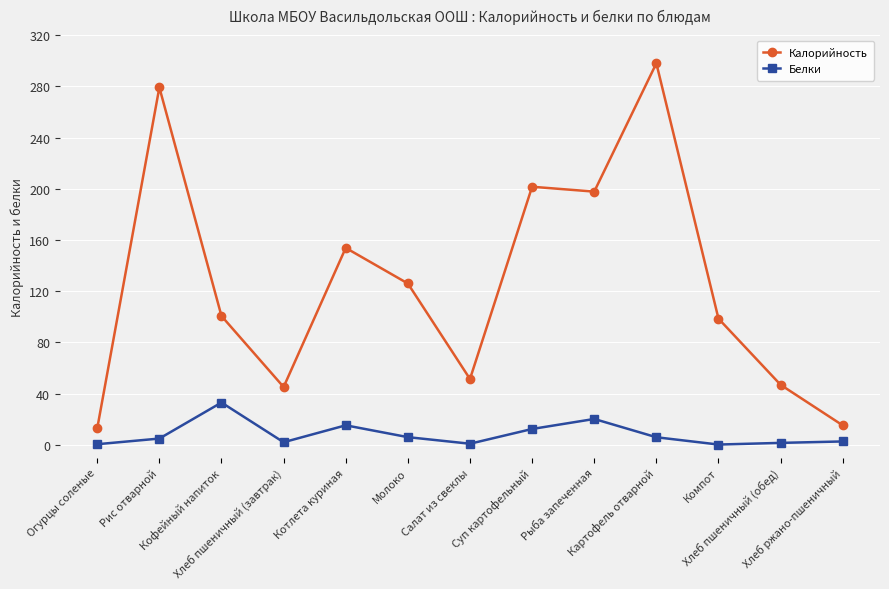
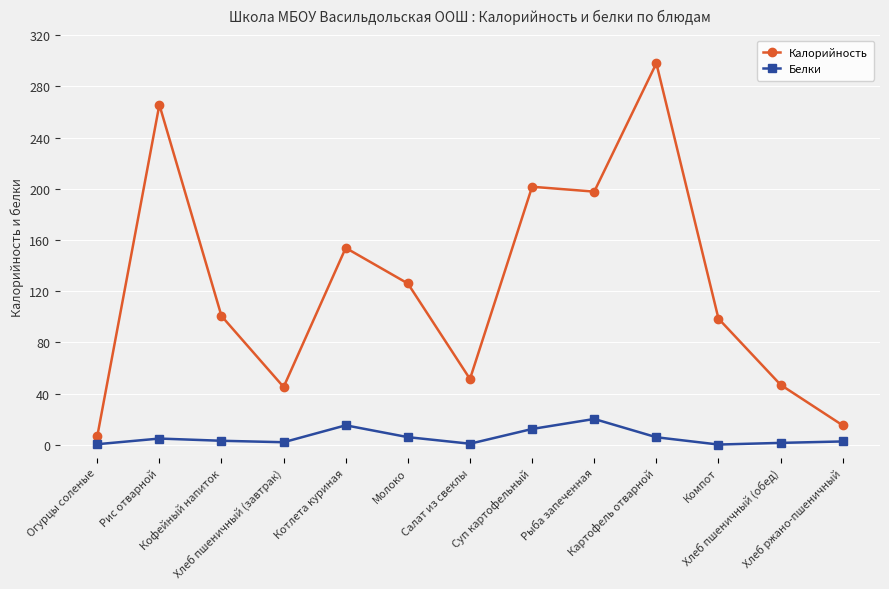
Калорийность, Огурцы соленые: 13 -> 7
Калорийность, Рис отварной: 279 -> 266
Белки, Кофейный напиток: 33 -> 3
